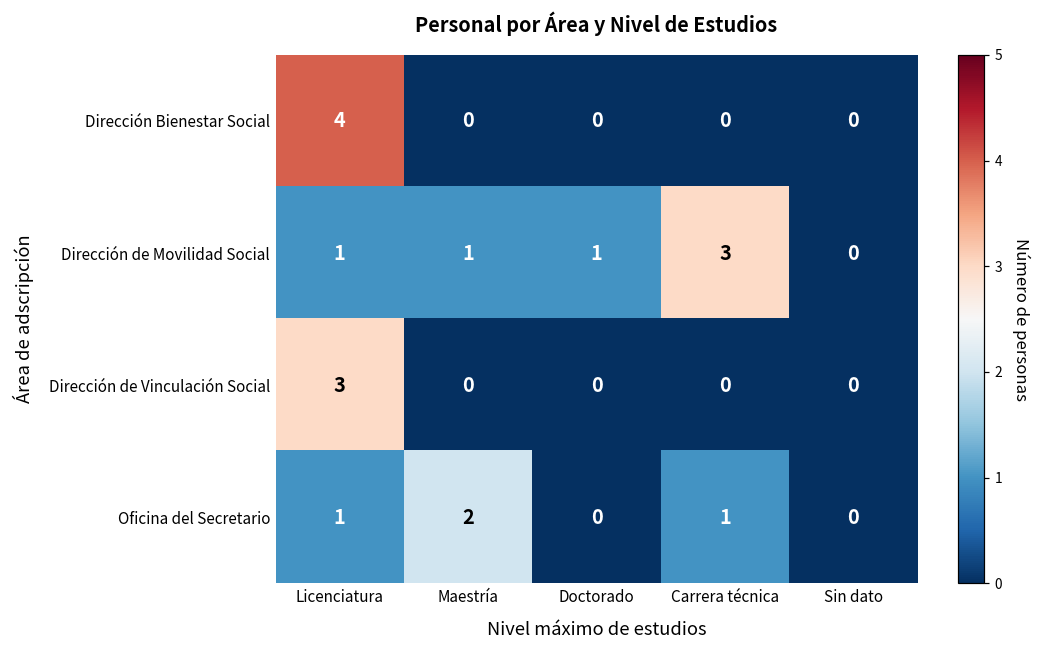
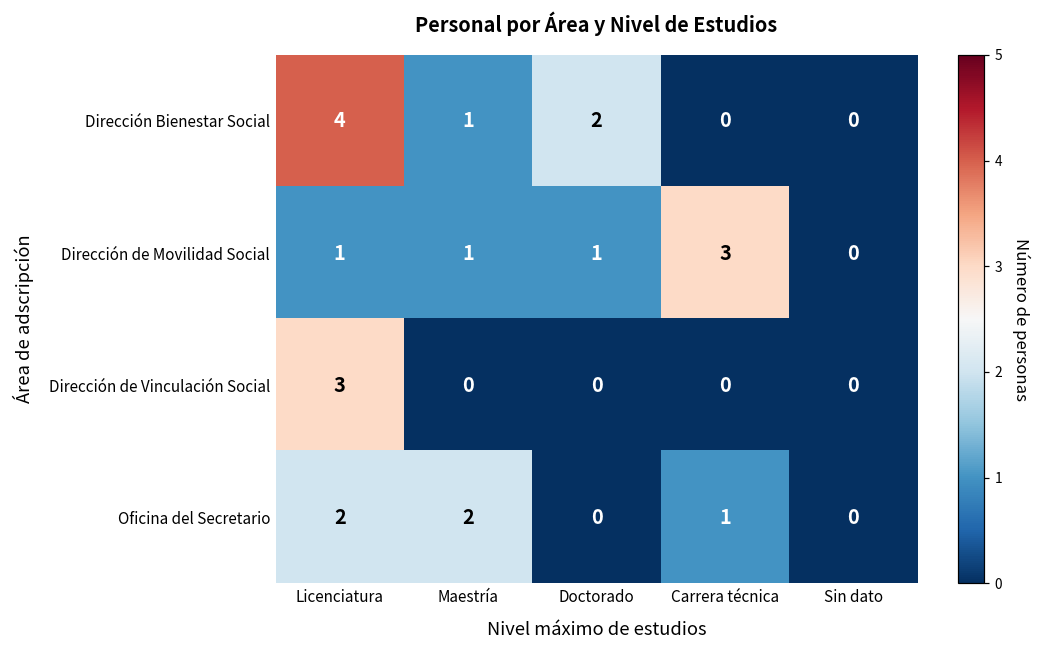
Dirección Bienestar Social, Maestría: 0 -> 1
Dirección Bienestar Social, Doctorado: 0 -> 2
Oficina del Secretario, Licenciatura: 1 -> 2
